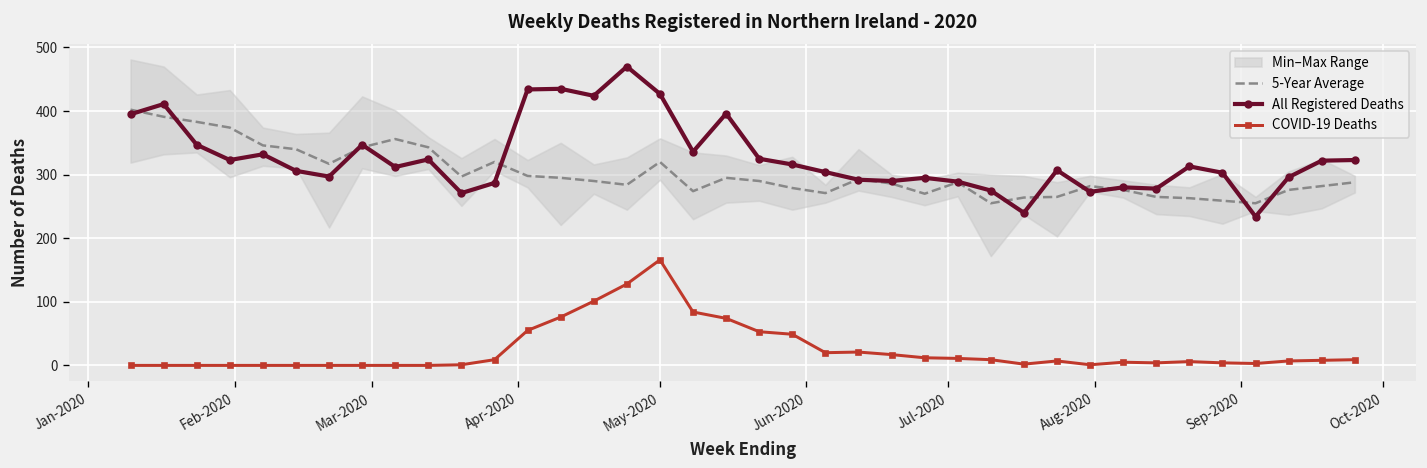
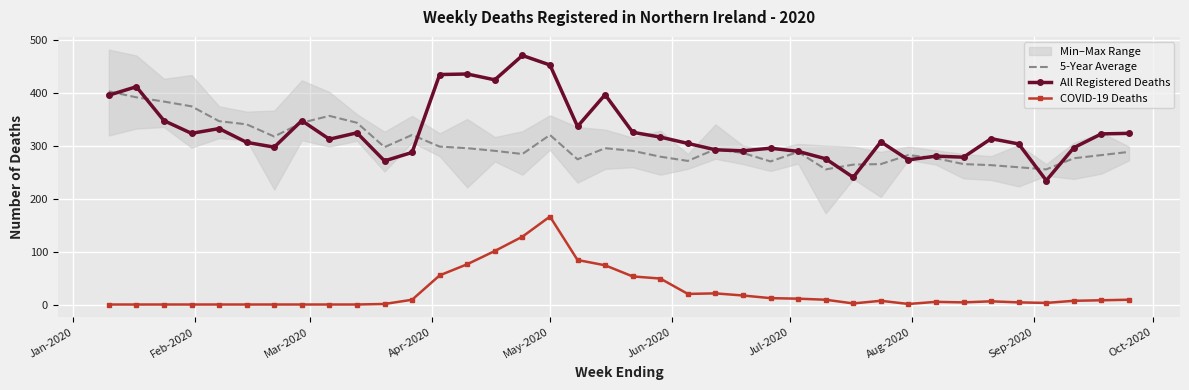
All Registered Deaths, May-2020: 430 -> 450
